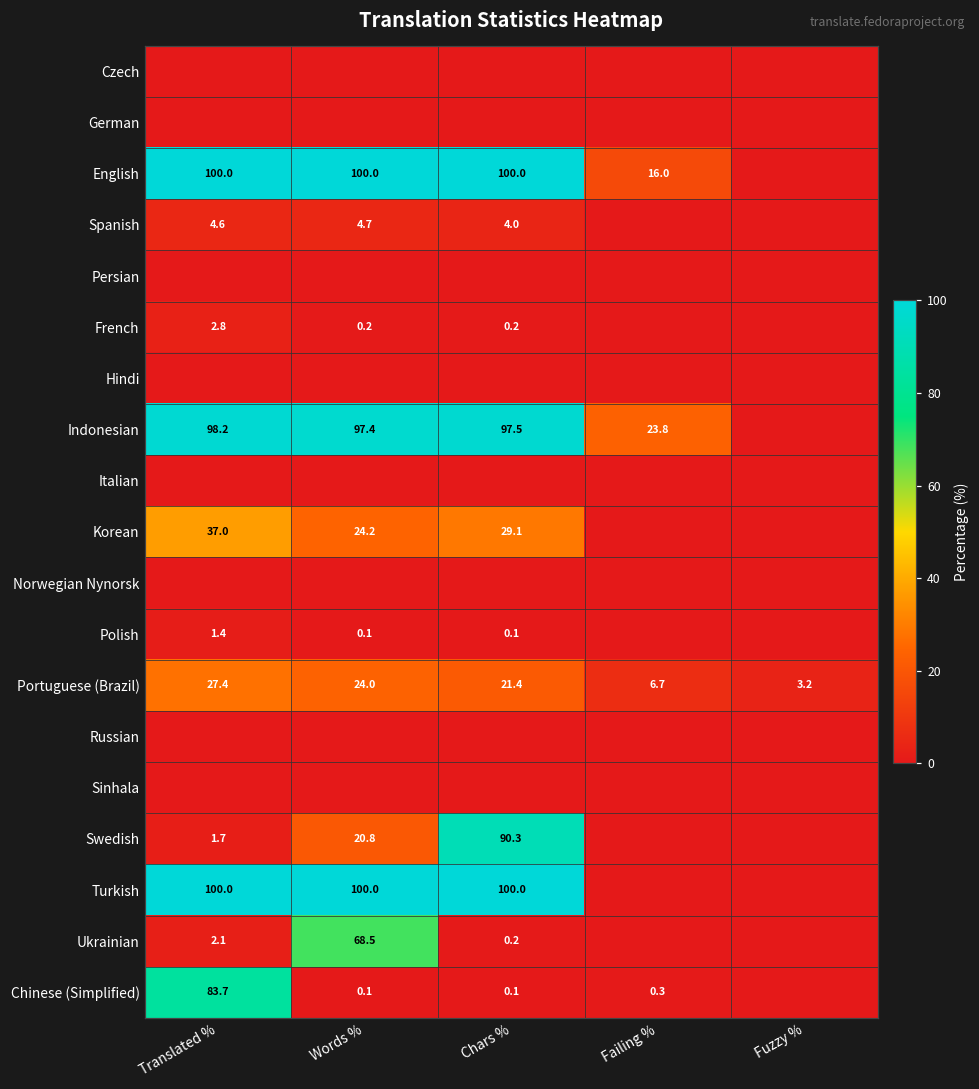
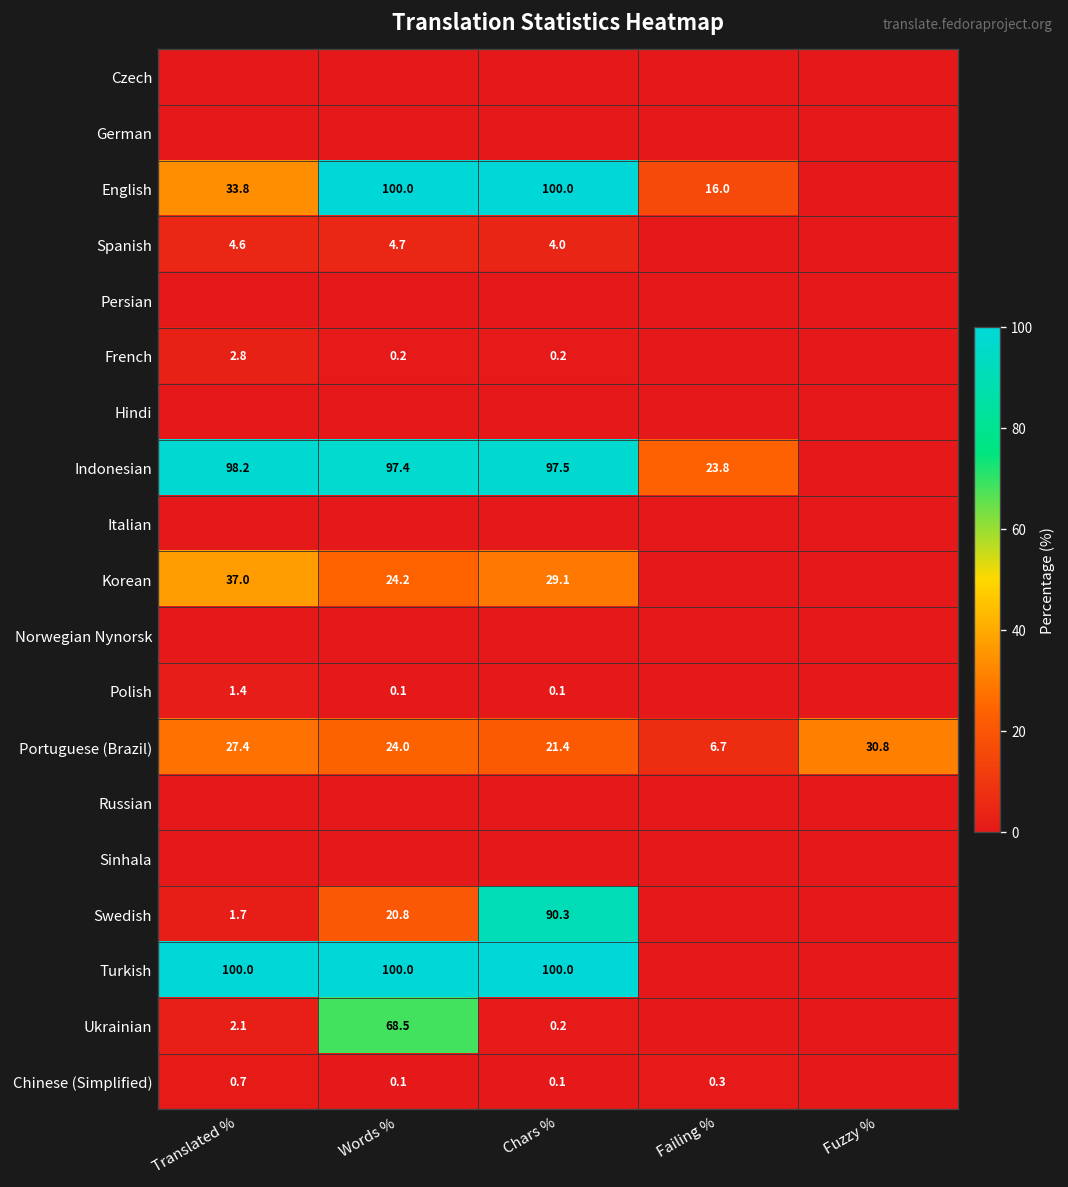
English, Translated %: 100.0 -> 33.8
Portuguese (Brazil), Fuzzy %: 3.2 -> 30.8
Chinese (Simplified), Translated %: 83.7 -> 0.7
